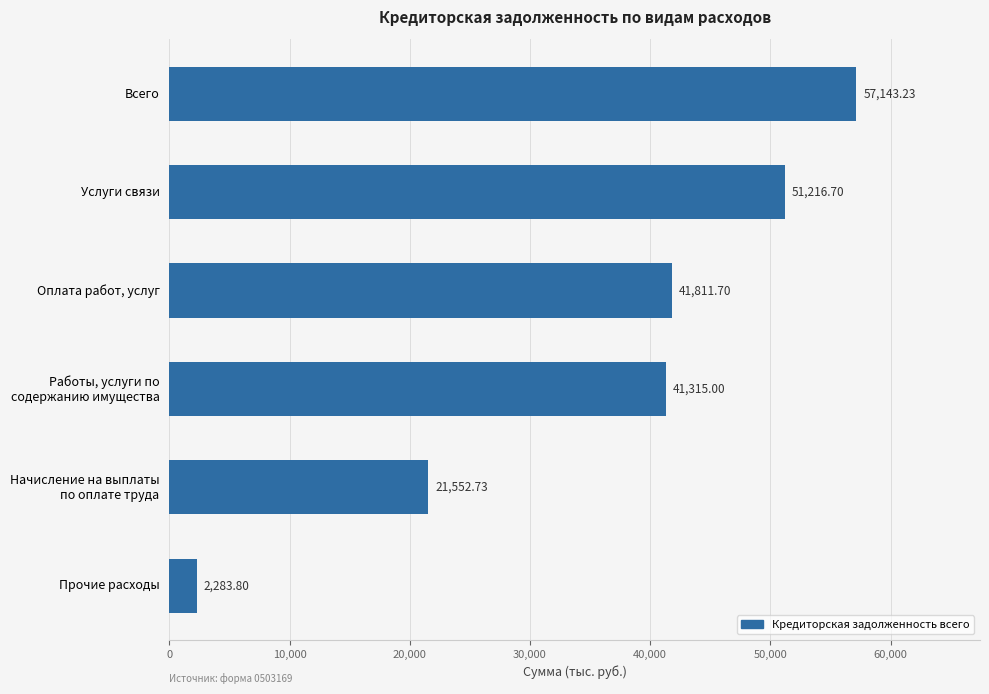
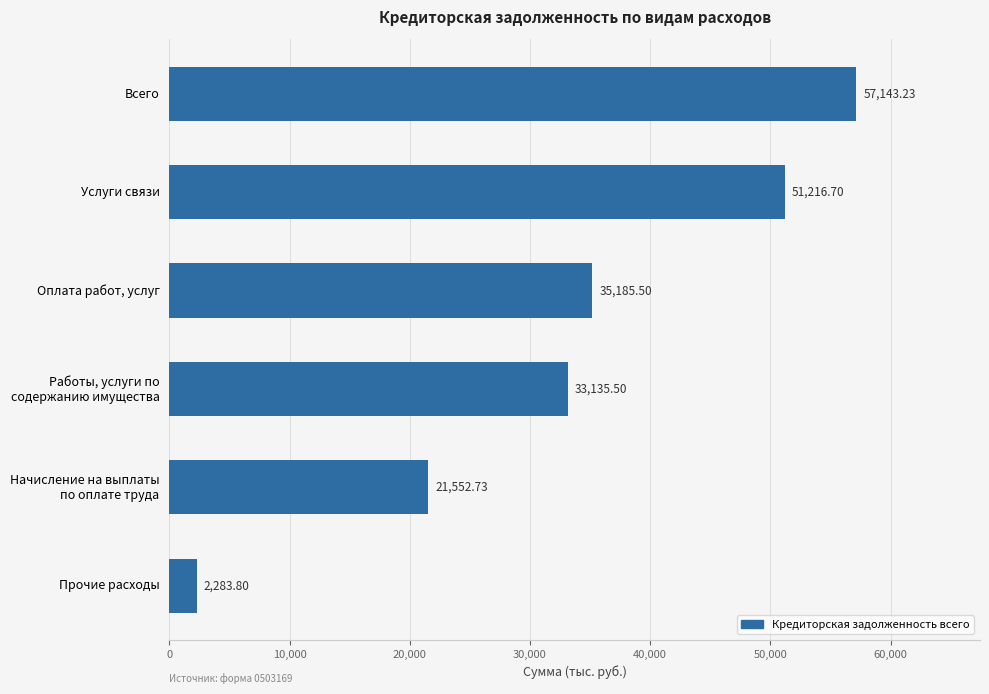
Оплата работ, услуг: 41,811.70 -> 35,185.50
Работы, услуги по содержанию имущества: 41,315.00 -> 33,135.50
